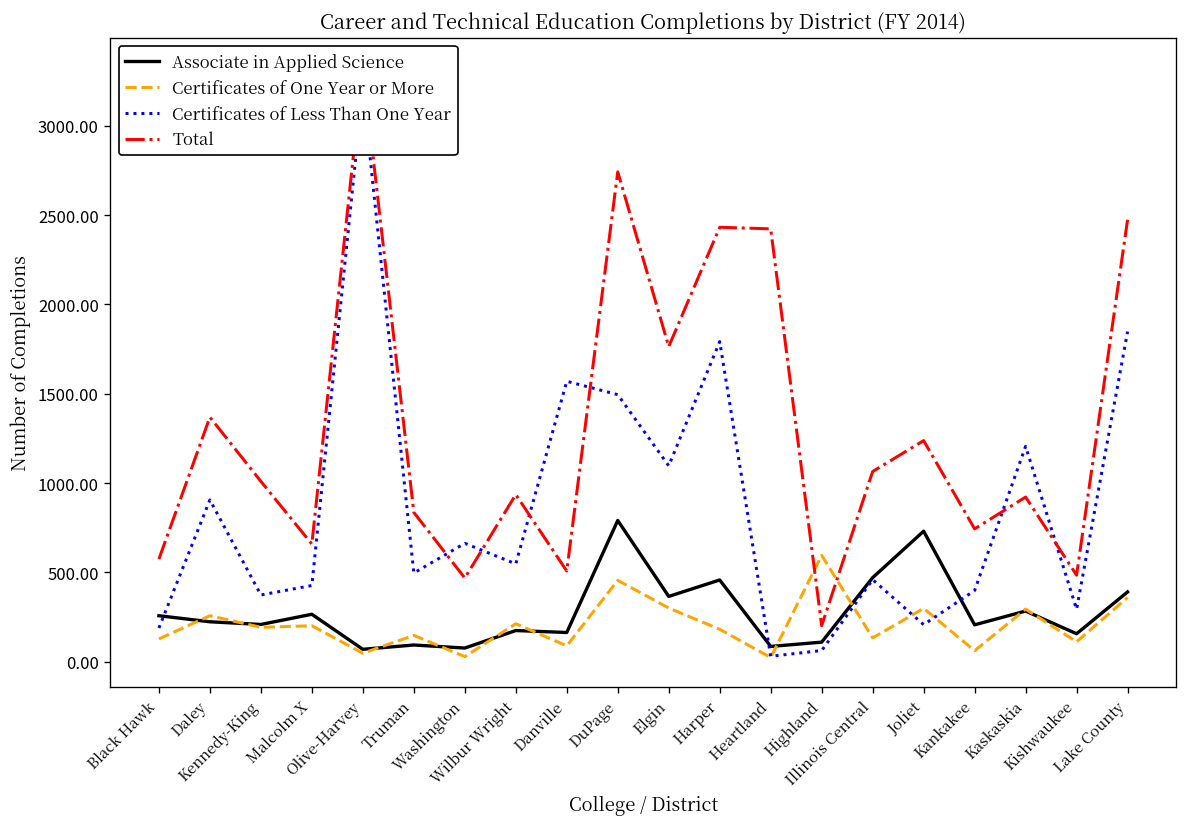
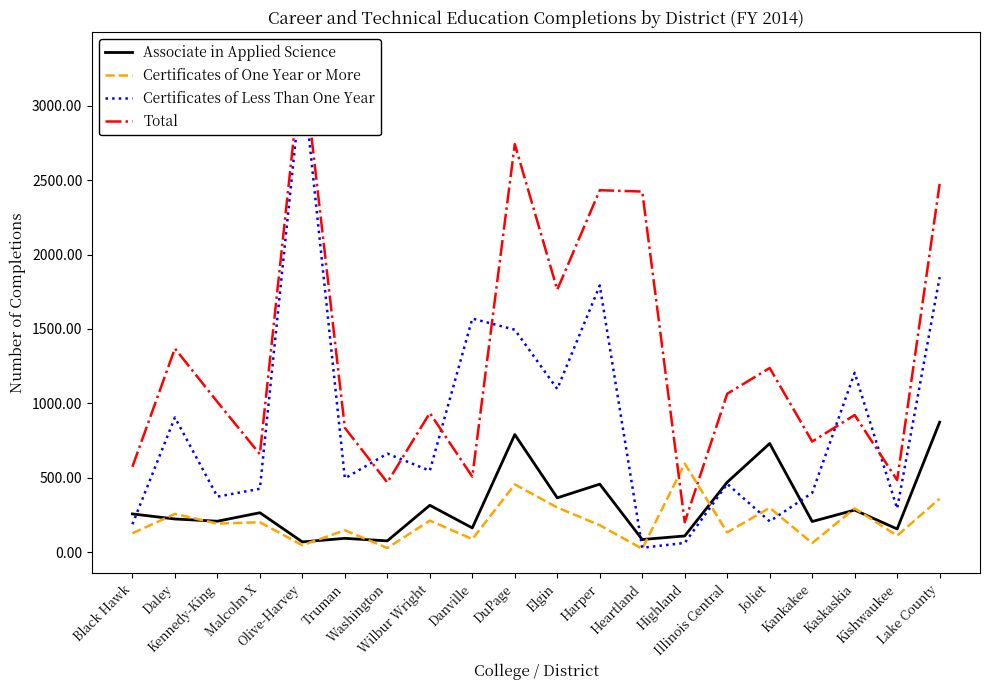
Associate in Applied Science, Wilbur Wright: 180 -> 320
Associate in Applied Science, Lake County: 390 -> 870
